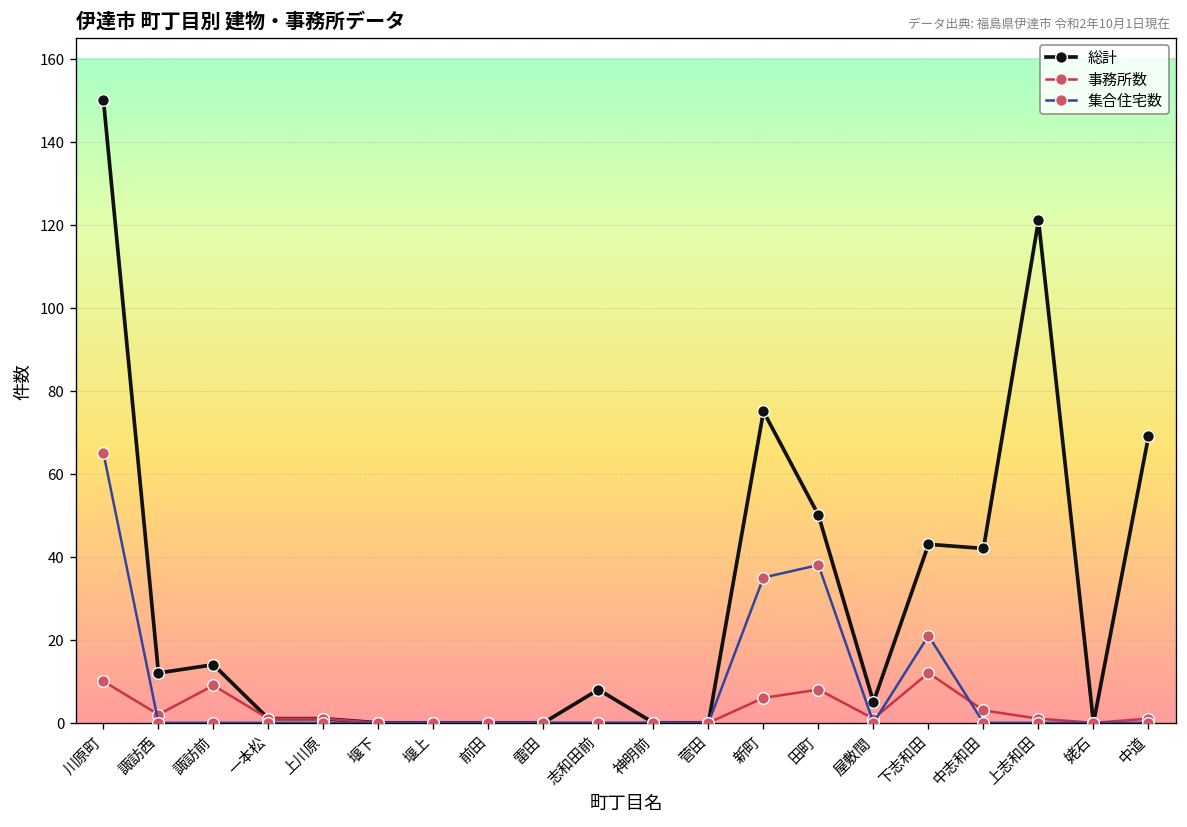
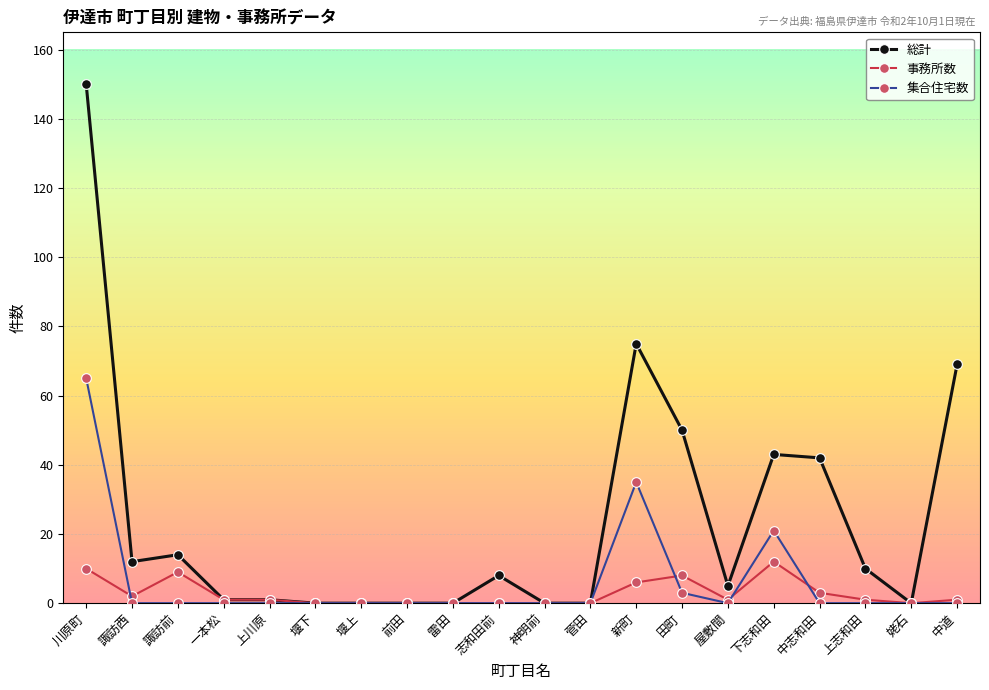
集合住宅数, 田町: 38 -> 3
総計, 上志和田: 121 -> 10
